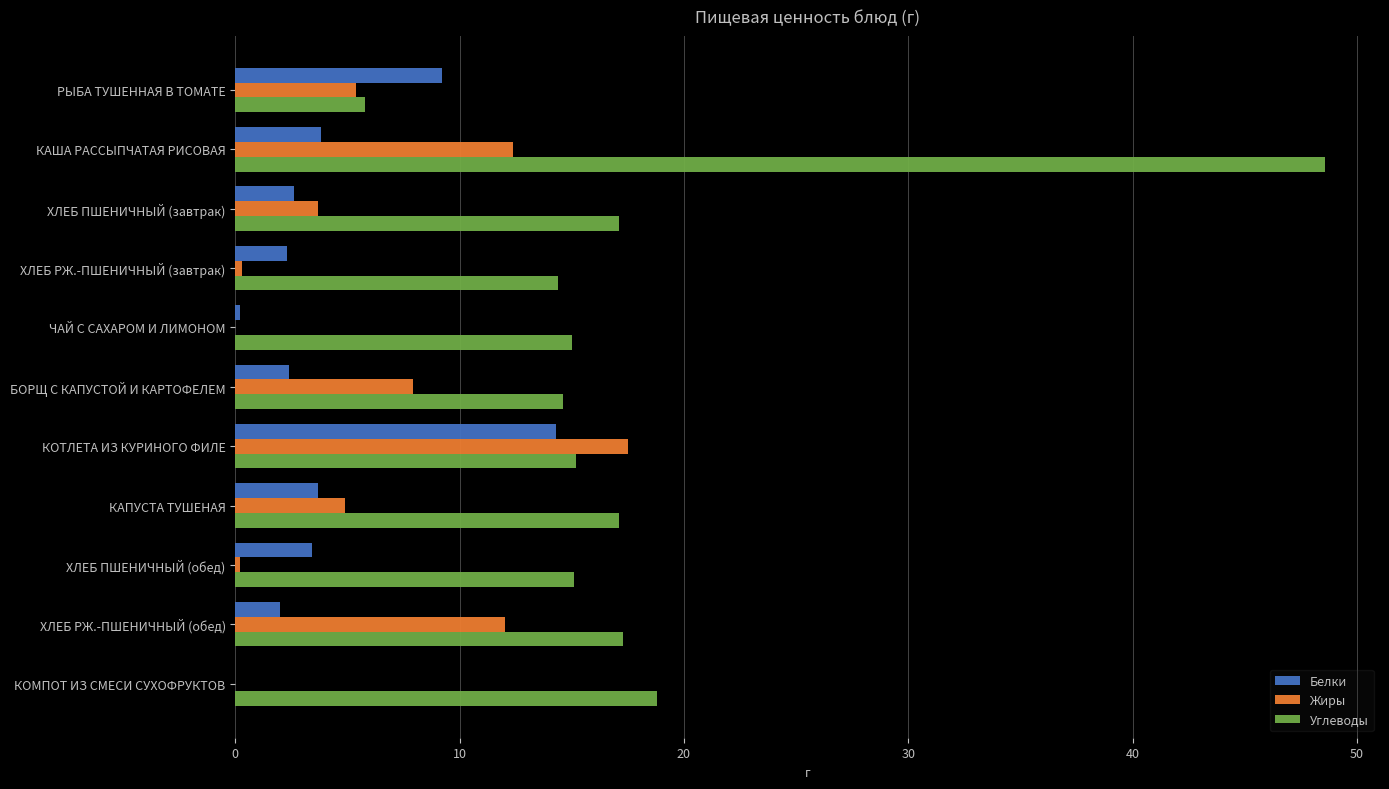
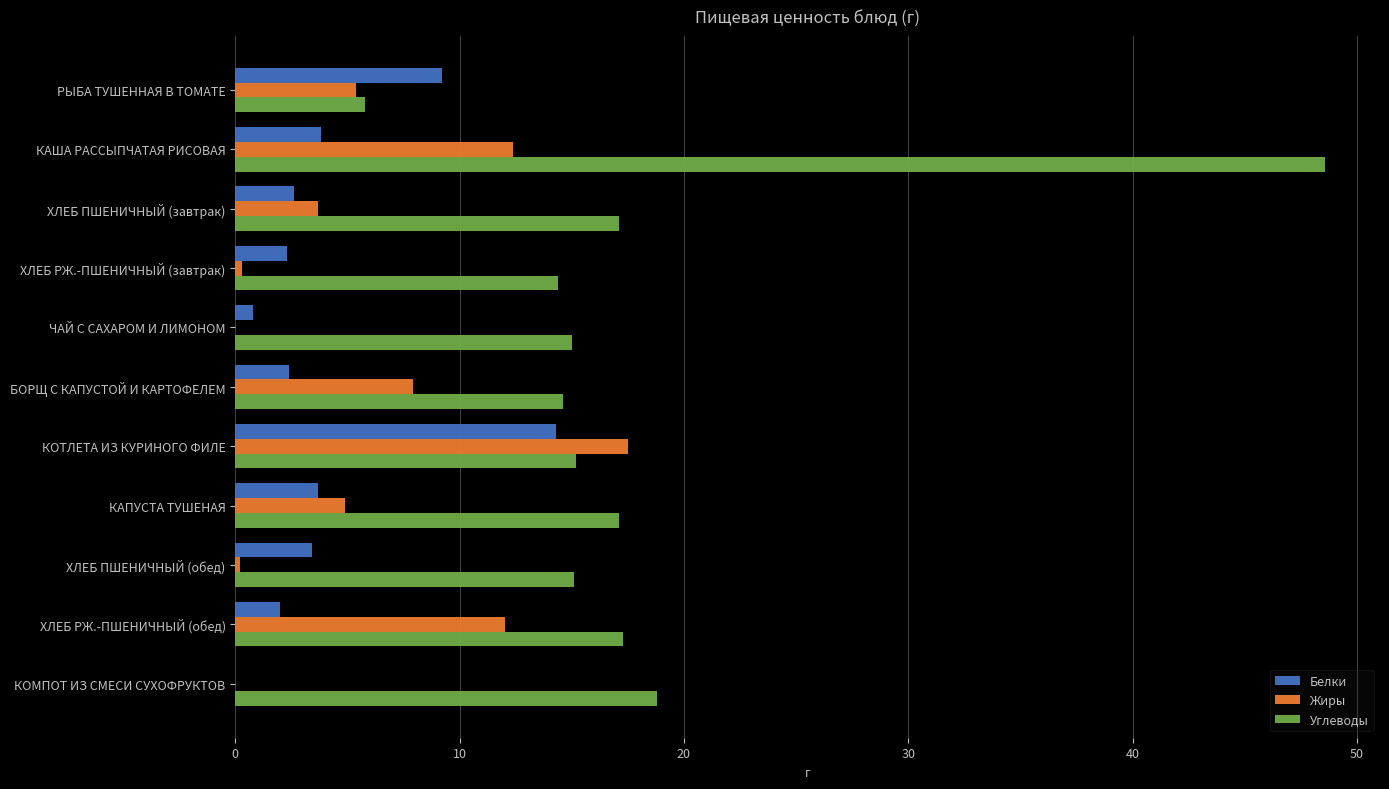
Белки, ЧАЙ С САХАРОМ И ЛИМОНОМ: 0.2 -> 0.8
